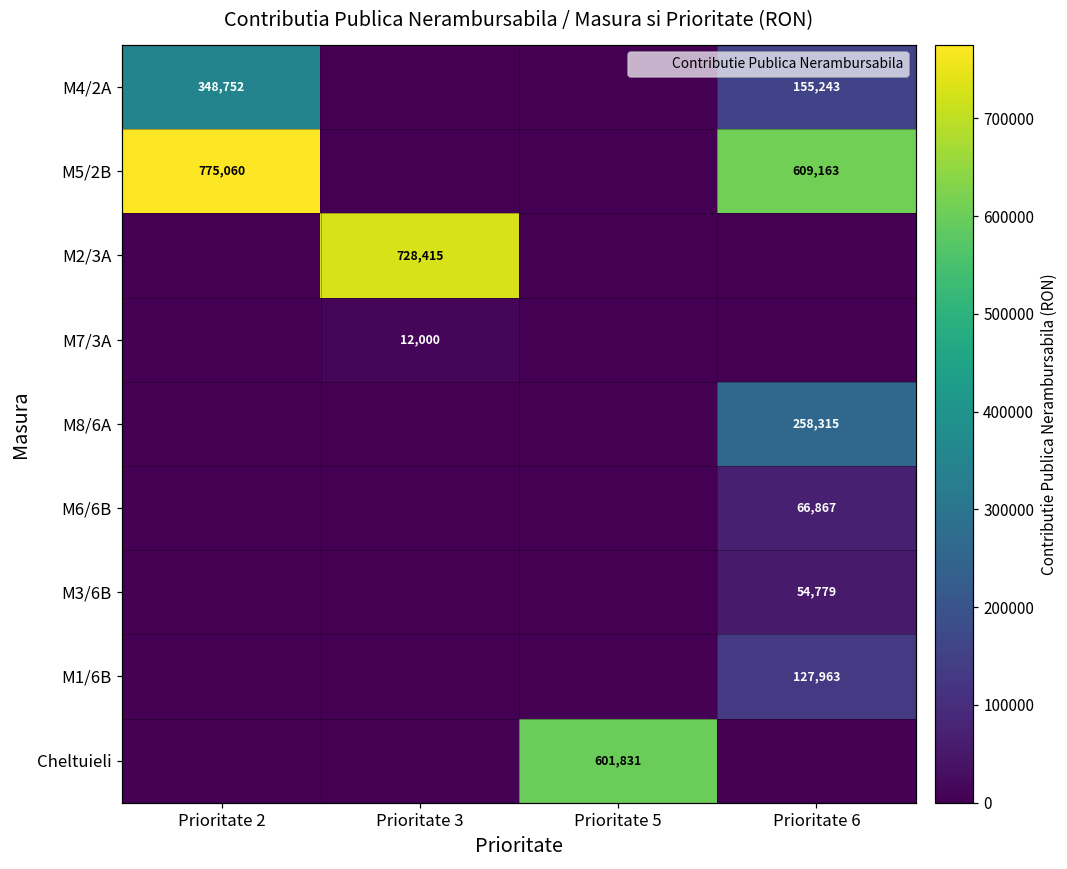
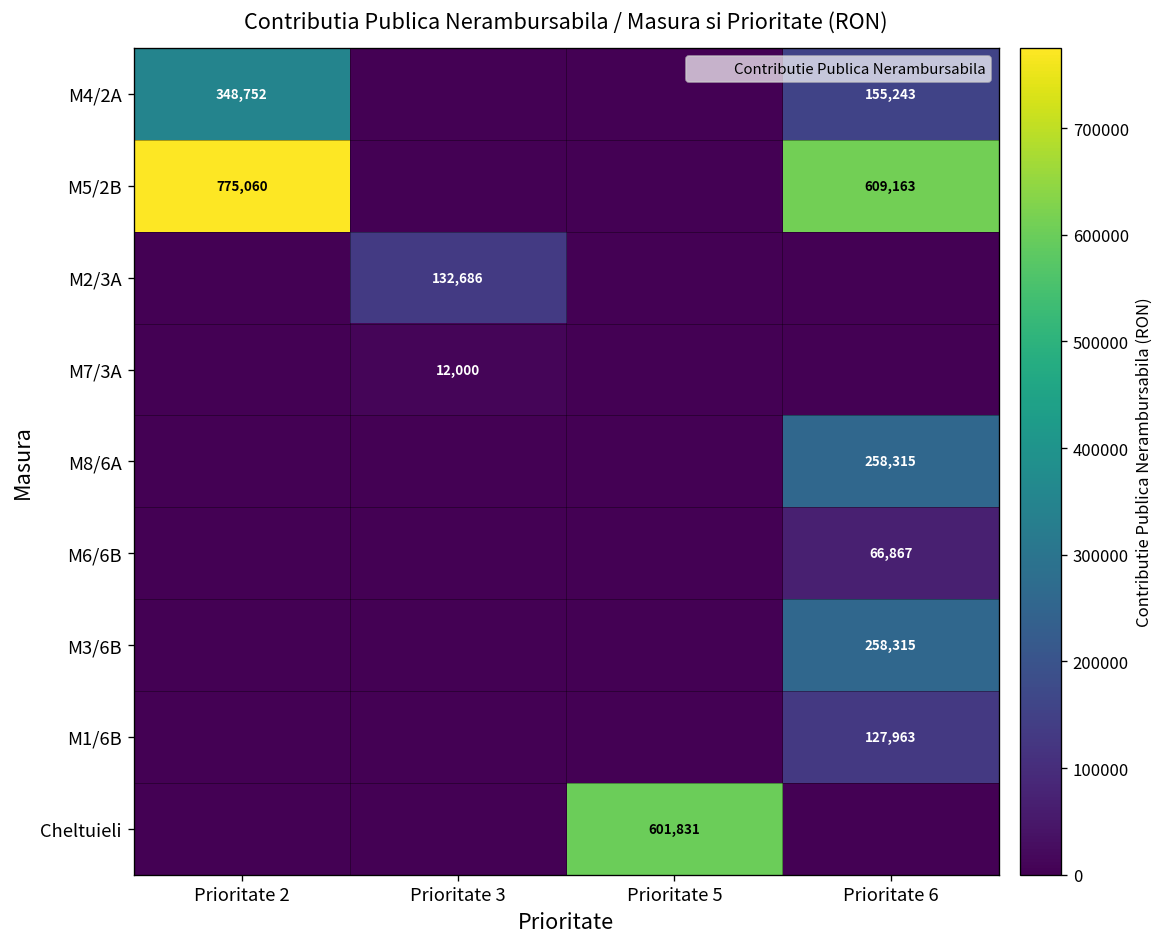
M2/3A, Prioritate 3: 728,415 -> 132,686
M3/6B, Prioritate 6: 54,779 -> 258,315
